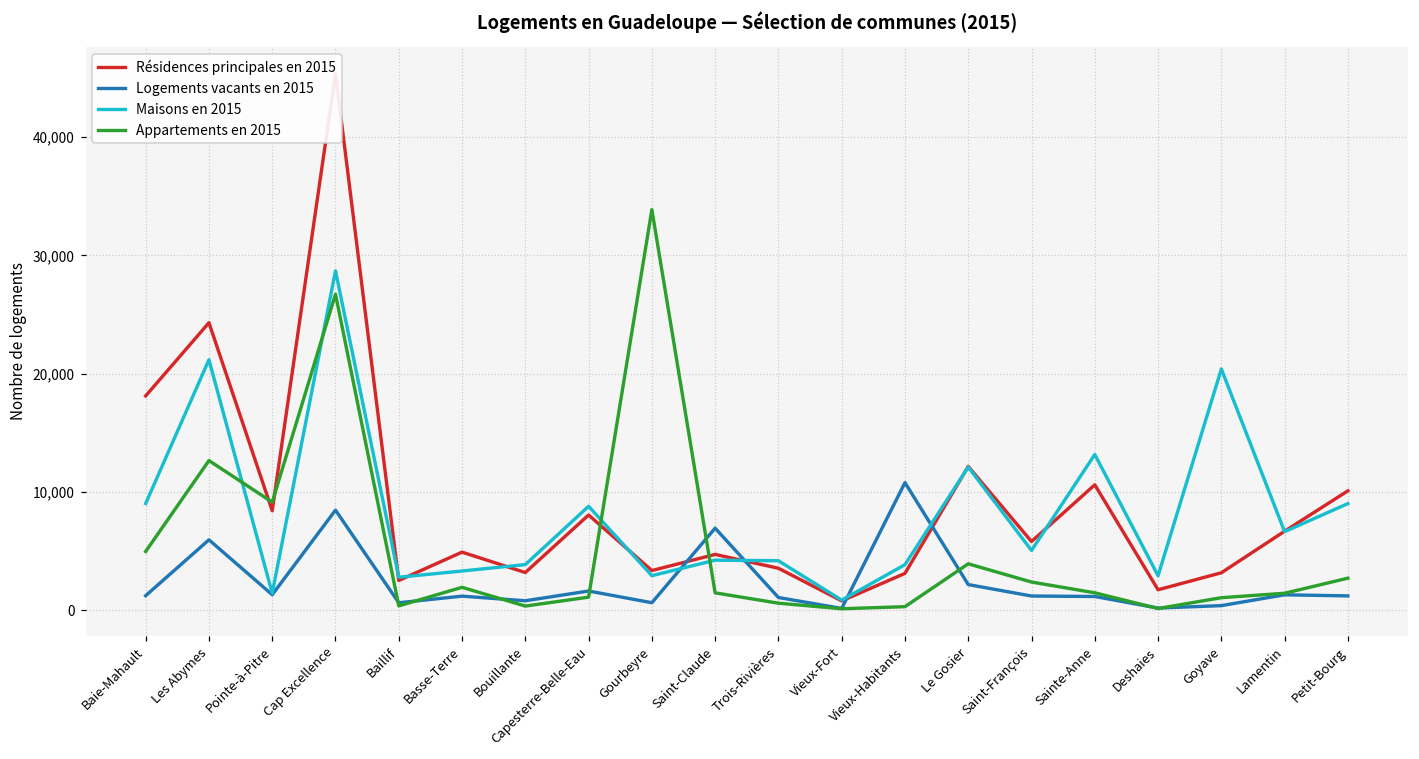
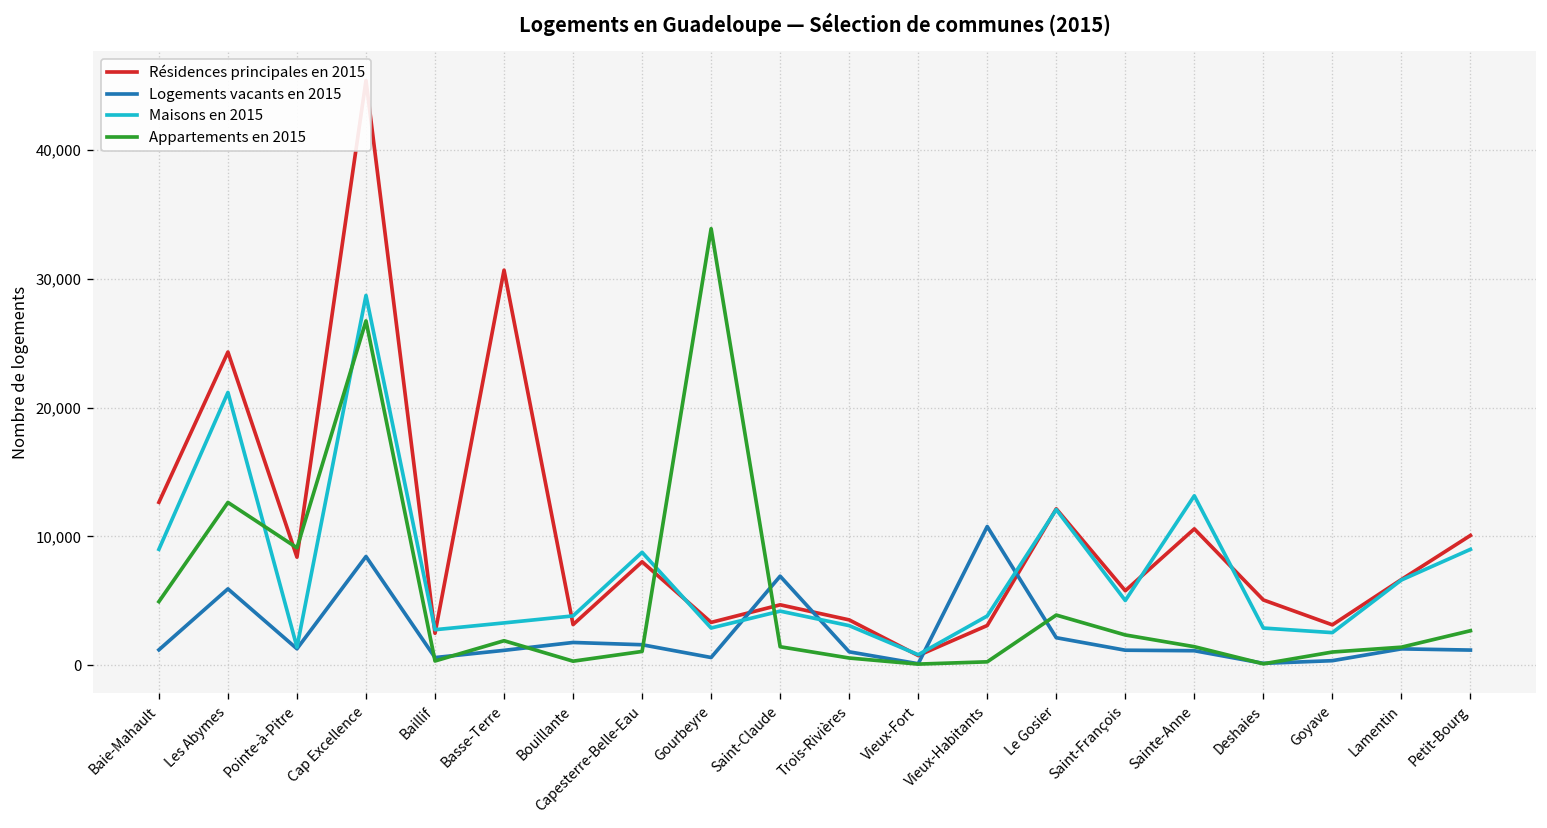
Résidences principales en 2015, Baie-Mahault: 18,100 -> 12,700
Résidences principales en 2015, Basse-Terre: 4,900 -> 30,600
Logements vacants en 2015, Bouillante: 800 -> 1,800
Maisons en 2015, Trois-Rivières: 4,200 -> 3,100
Résidences principales en 2015, Deshaies: 1,700 -> 5,100
Maisons en 2015, Goyave: 20,400 -> 2,500
